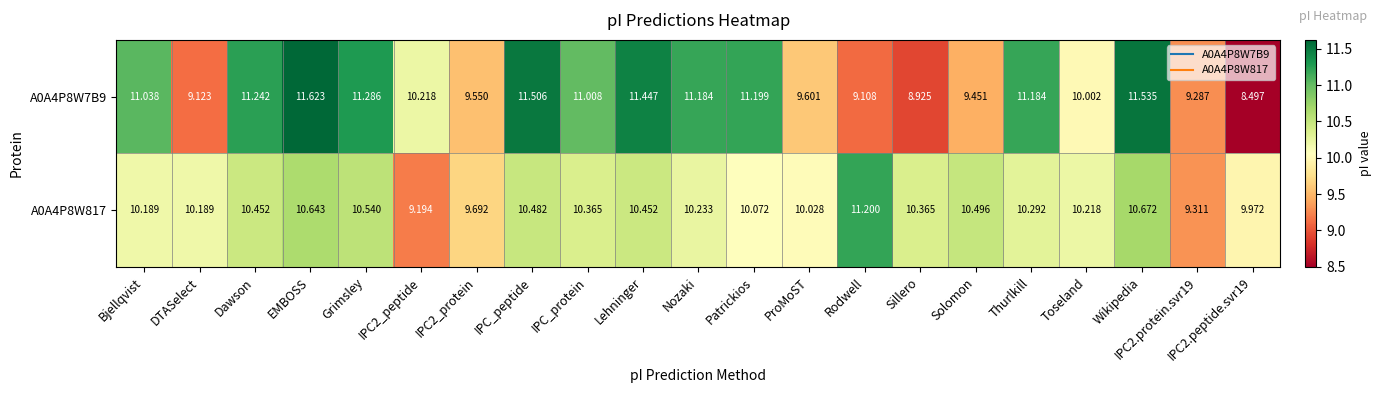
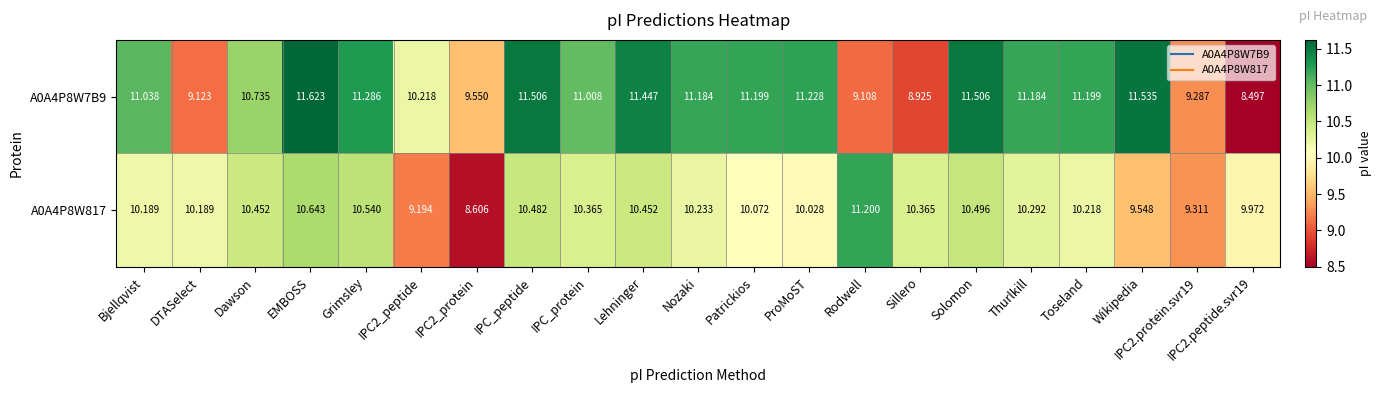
A0A4P8W7B9, Dawson: 11.242 -> 10.735
A0A4P8W7B9, ProMoST: 9.601 -> 11.228
A0A4P8W7B9, Solomon: 9.451 -> 11.506
A0A4P8W7B9, Toseland: 10.002 -> 11.199
A0A4P8W817, IPC2_protein: 9.692 -> 8.606
A0A4P8W817, Wikipedia: 10.672 -> 9.548
